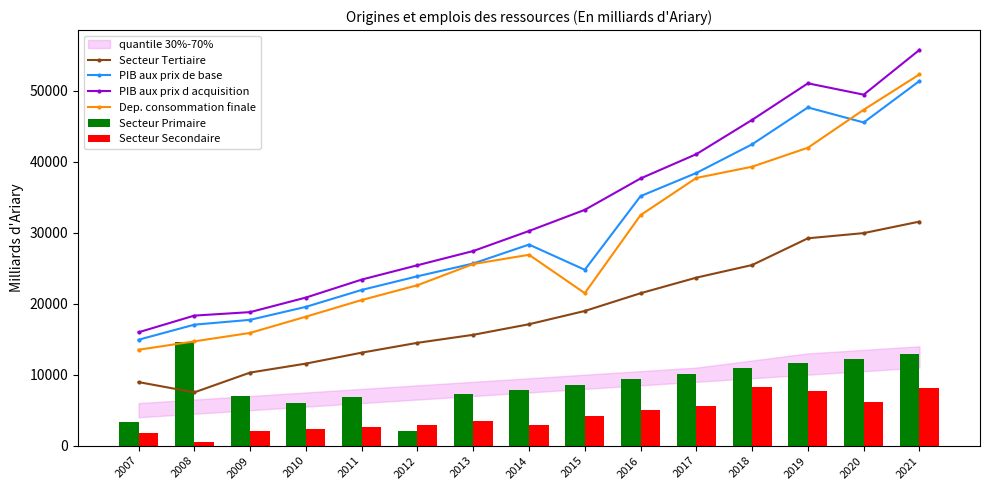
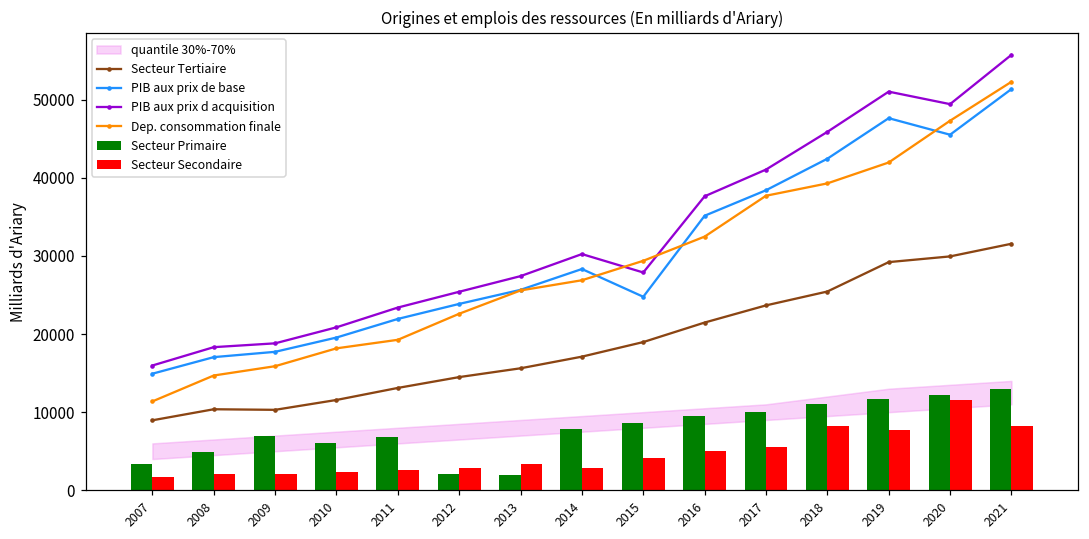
Dep. consommation finale, 2007: 14000 -> 11000
Secteur Primaire, 2008: 15000 -> 5000
Secteur Tertiaire, 2008: 8000 -> 10000
Secteur Secondaire, 2008: 1000 -> 2000
Dep. consommation finale, 2011: 21000 -> 19000
Secteur Primaire, 2013: 7000 -> 2000
PIB aux prix d acquisition, 2015: 33000 -> 28000
Dep. consommation finale, 2015: 21000 -> 29000
Secteur Secondaire, 2020: 6000 -> 12000
